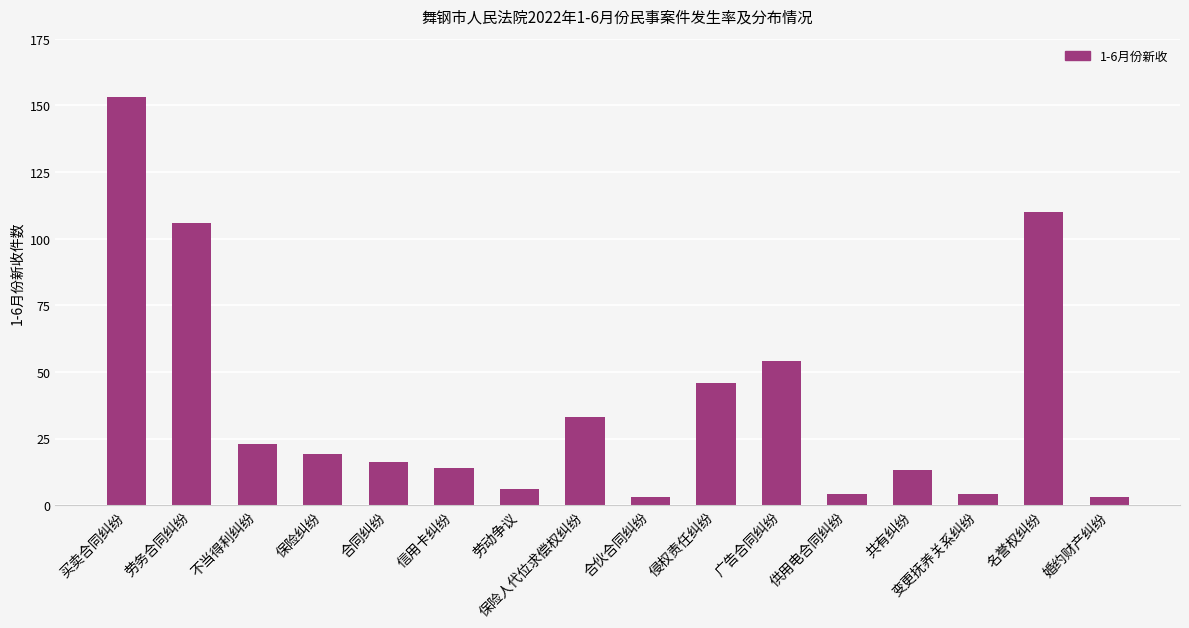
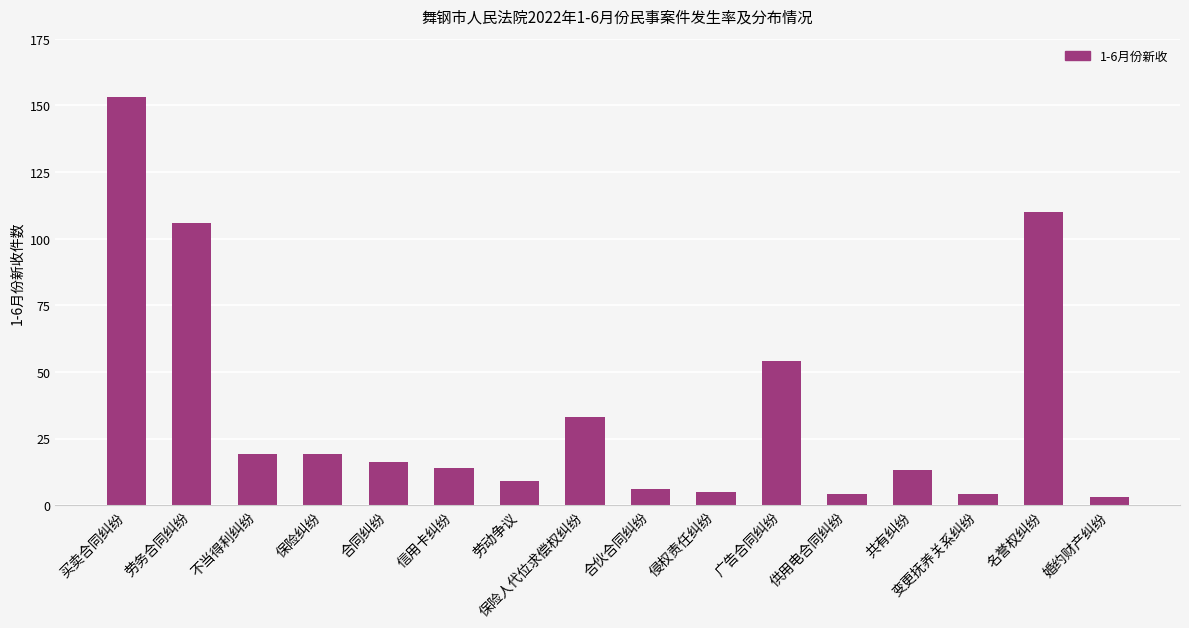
不当得利纠纷: 23 -> 19
劳动争议: 6 -> 9
合伙合同纠纷: 3 -> 6
侵权责任纠纷: 46 -> 5
